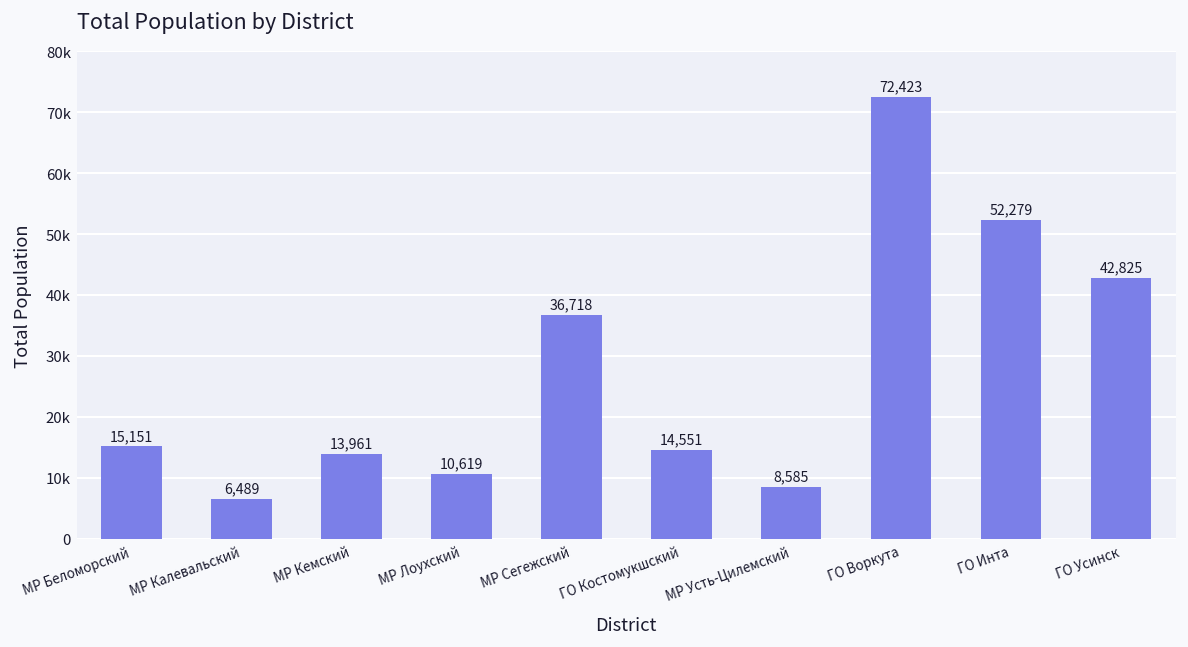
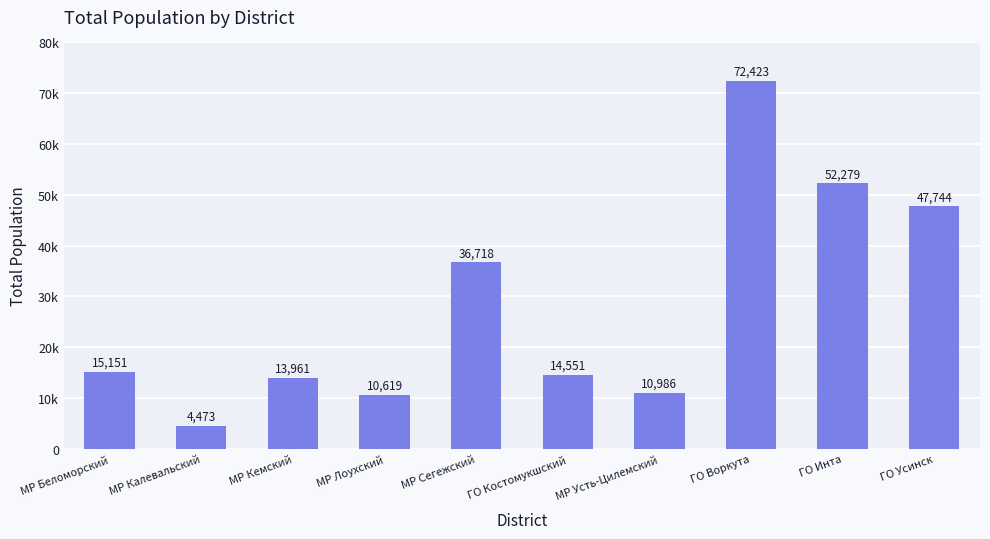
МР Калевальский: 6,489 -> 4,473
МР Усть-Цилемский: 8,585 -> 10,986
ГО Усинск: 42,825 -> 47,744
